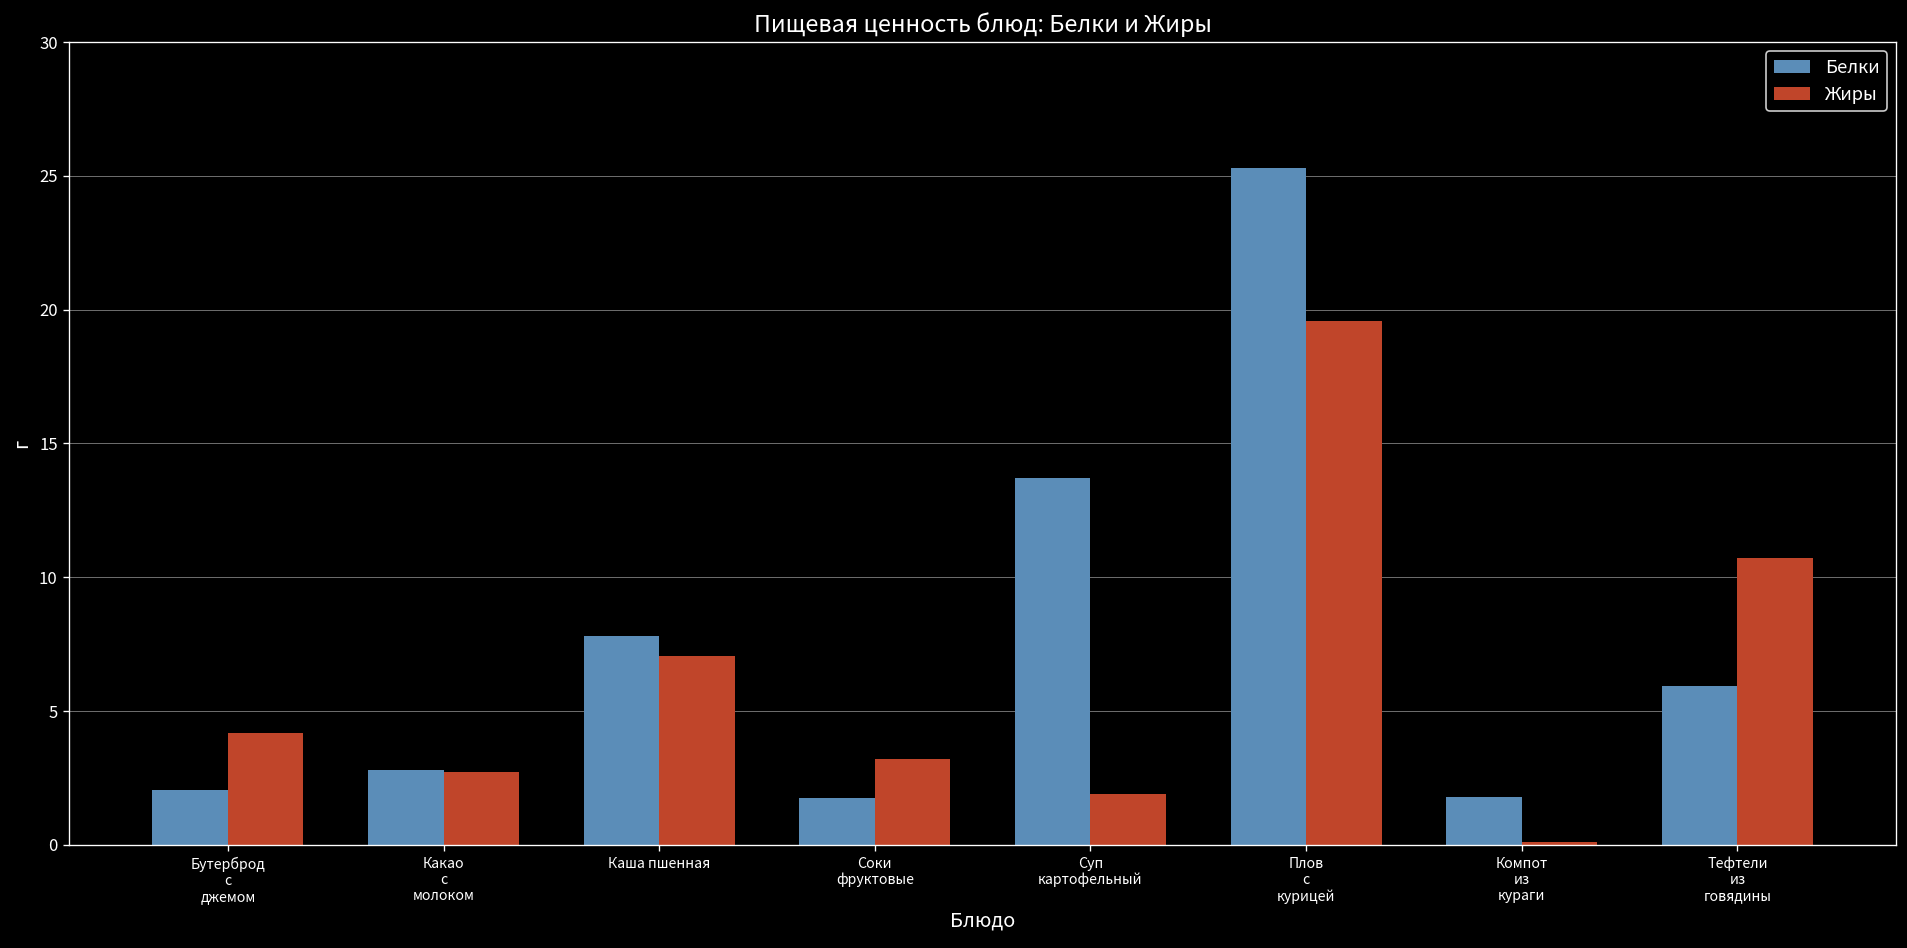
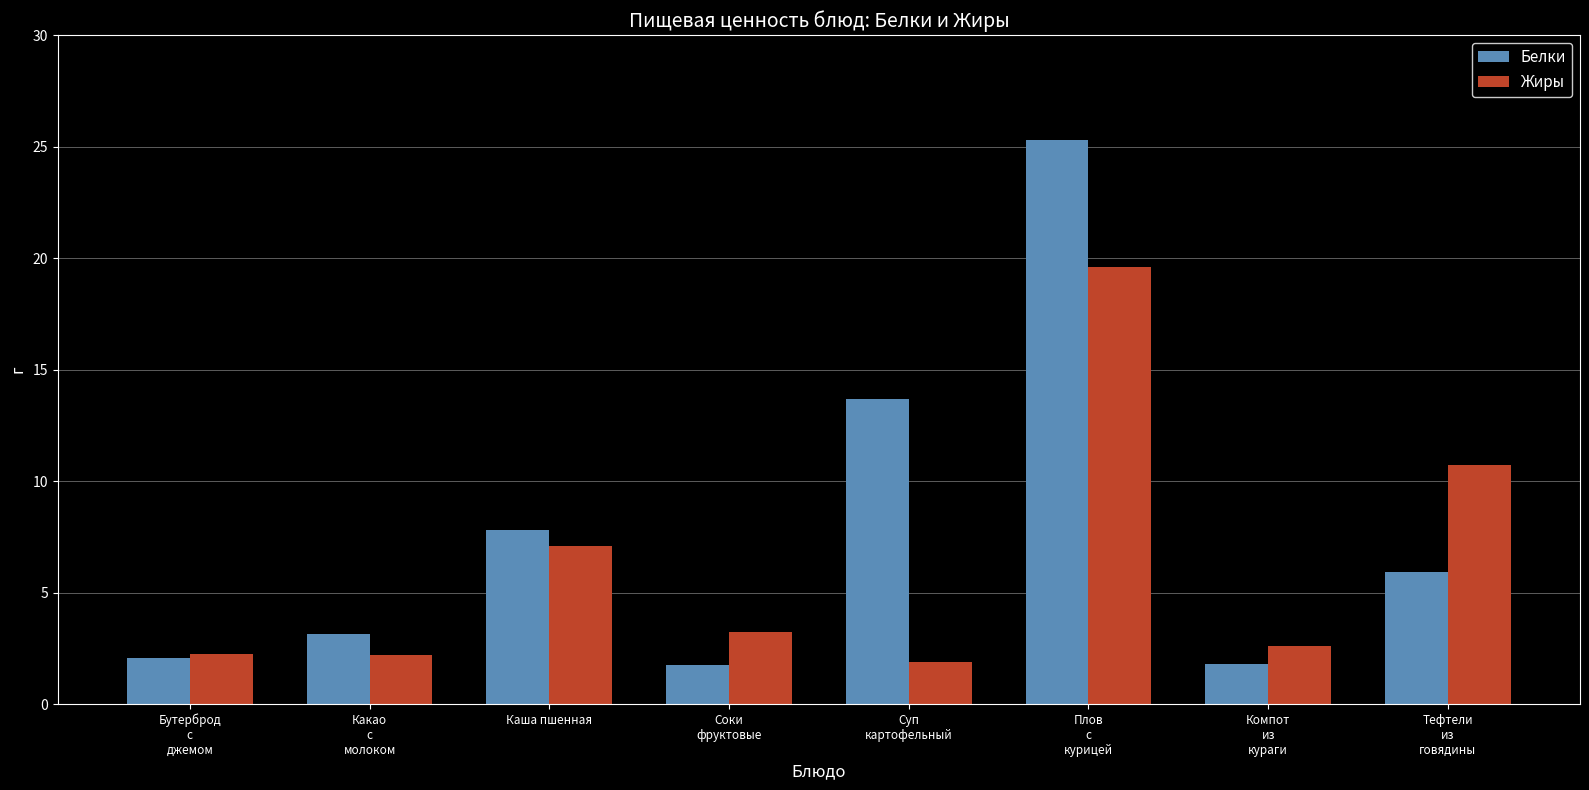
Жиры, Бутерброд с джемом: 4.2 -> 2.2
Белки, Какао с молоком: 2.8 -> 3.2
Жиры, Какао с молоком: 2.7 -> 2.2
Жиры, Компот из кураги: 0.1 -> 2.6
